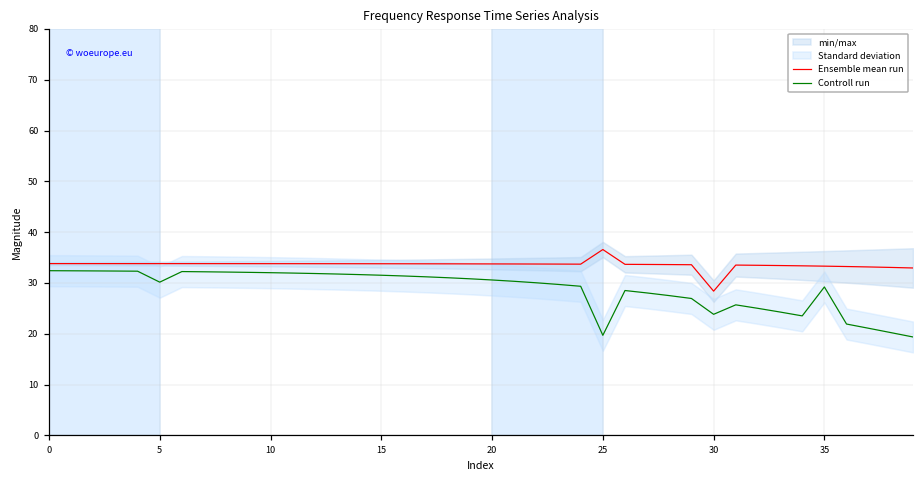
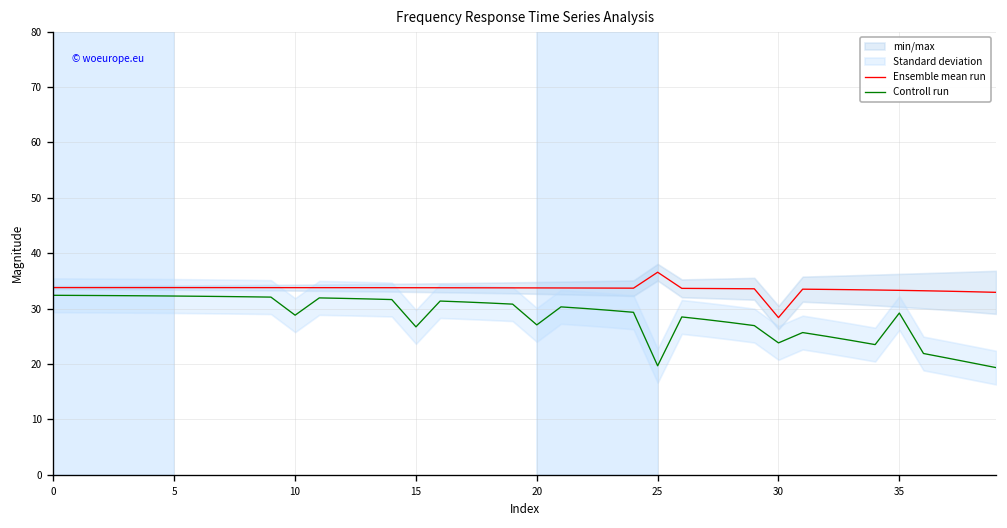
Controll run, 5: 30 -> 32
Controll run, 10: 32 -> 29
Controll run, 15: 32 -> 27
Controll run, 20: 31 -> 27
